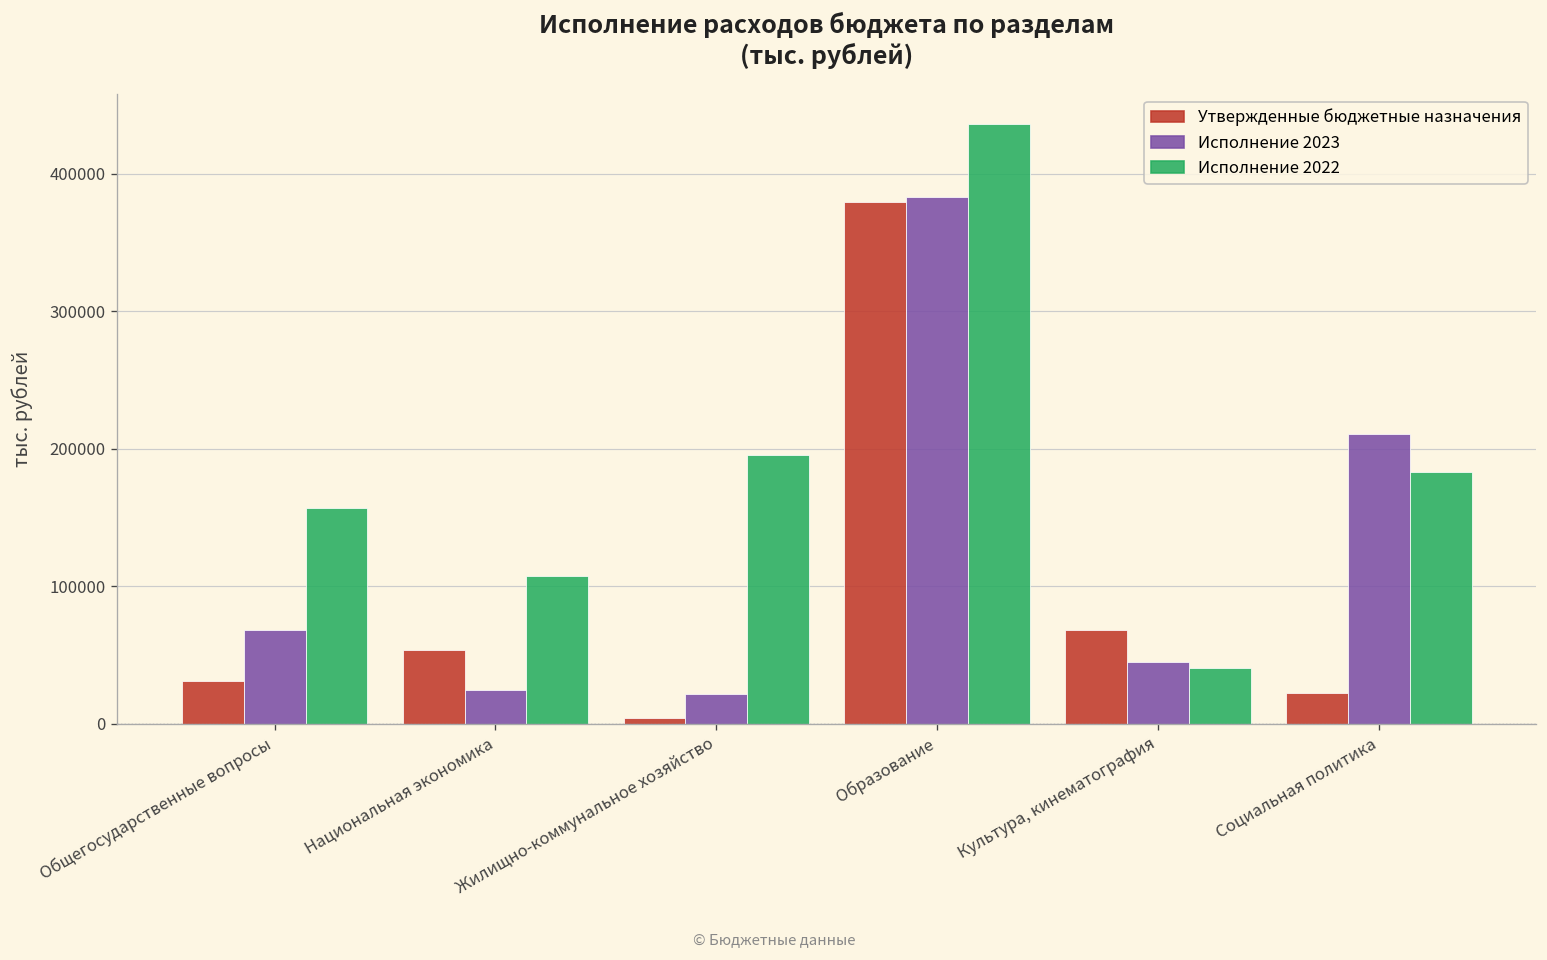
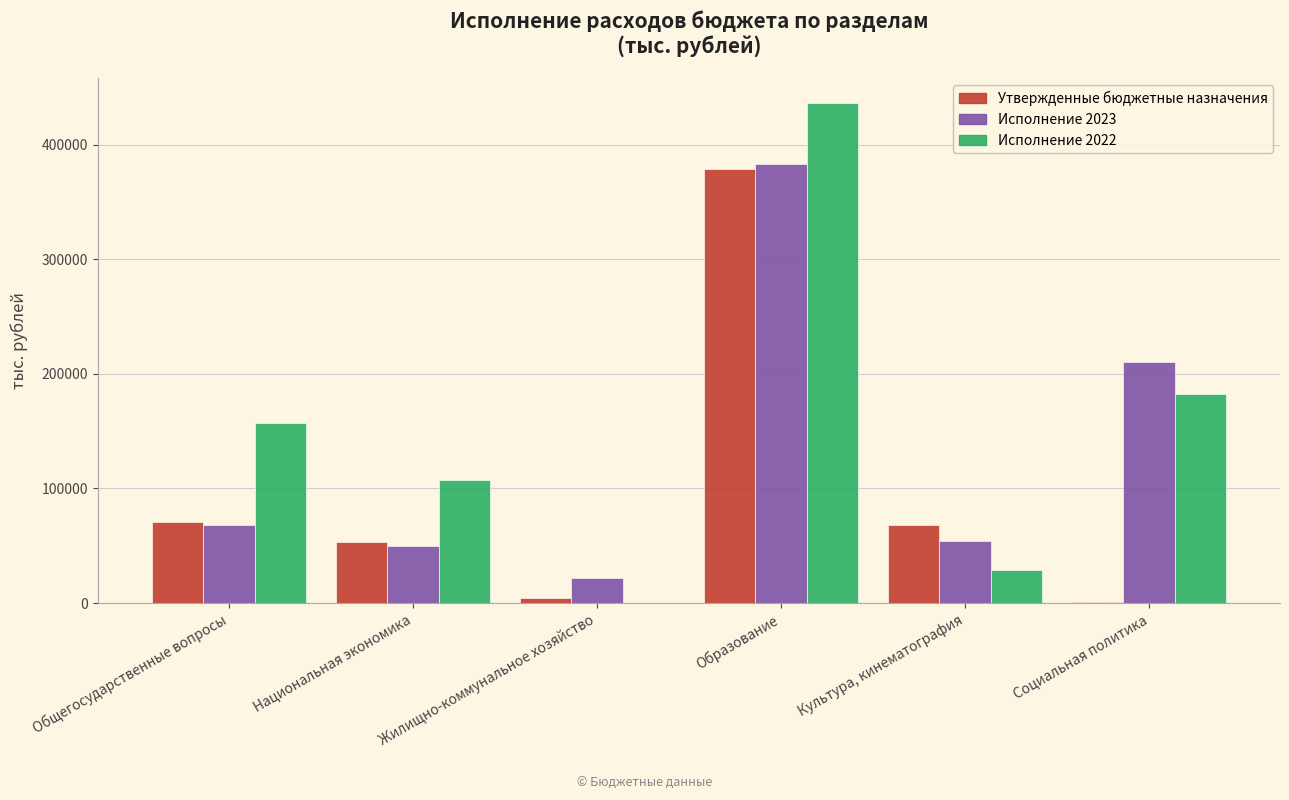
Утвержденные бюджетные назначения, Общегосударственные вопросы: 31000 -> 71000
Исполнение 2023, Национальная экономика: 24000 -> 50000
Исполнение 2022, Жилищно-коммунальное хозяйство: 196000 -> 0
Исполнение 2023, Культура, кинематография: 44000 -> 54000
Исполнение 2022, Культура, кинематография: 41000 -> 29000
Утвержденные бюджетные назначения, Социальная политика: 22000 -> 1000
